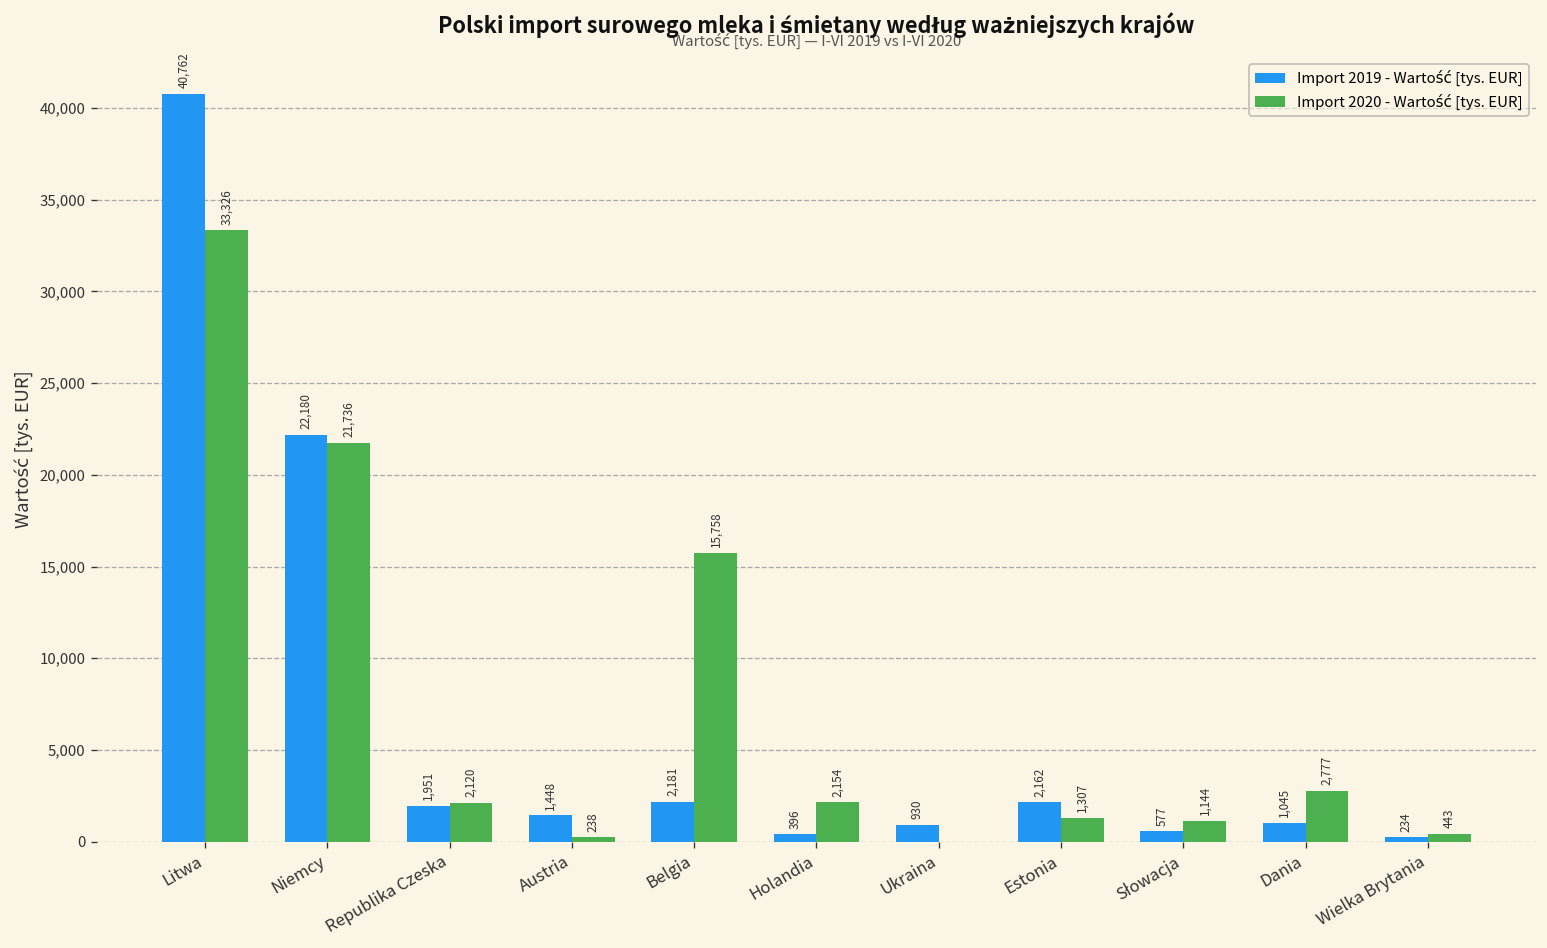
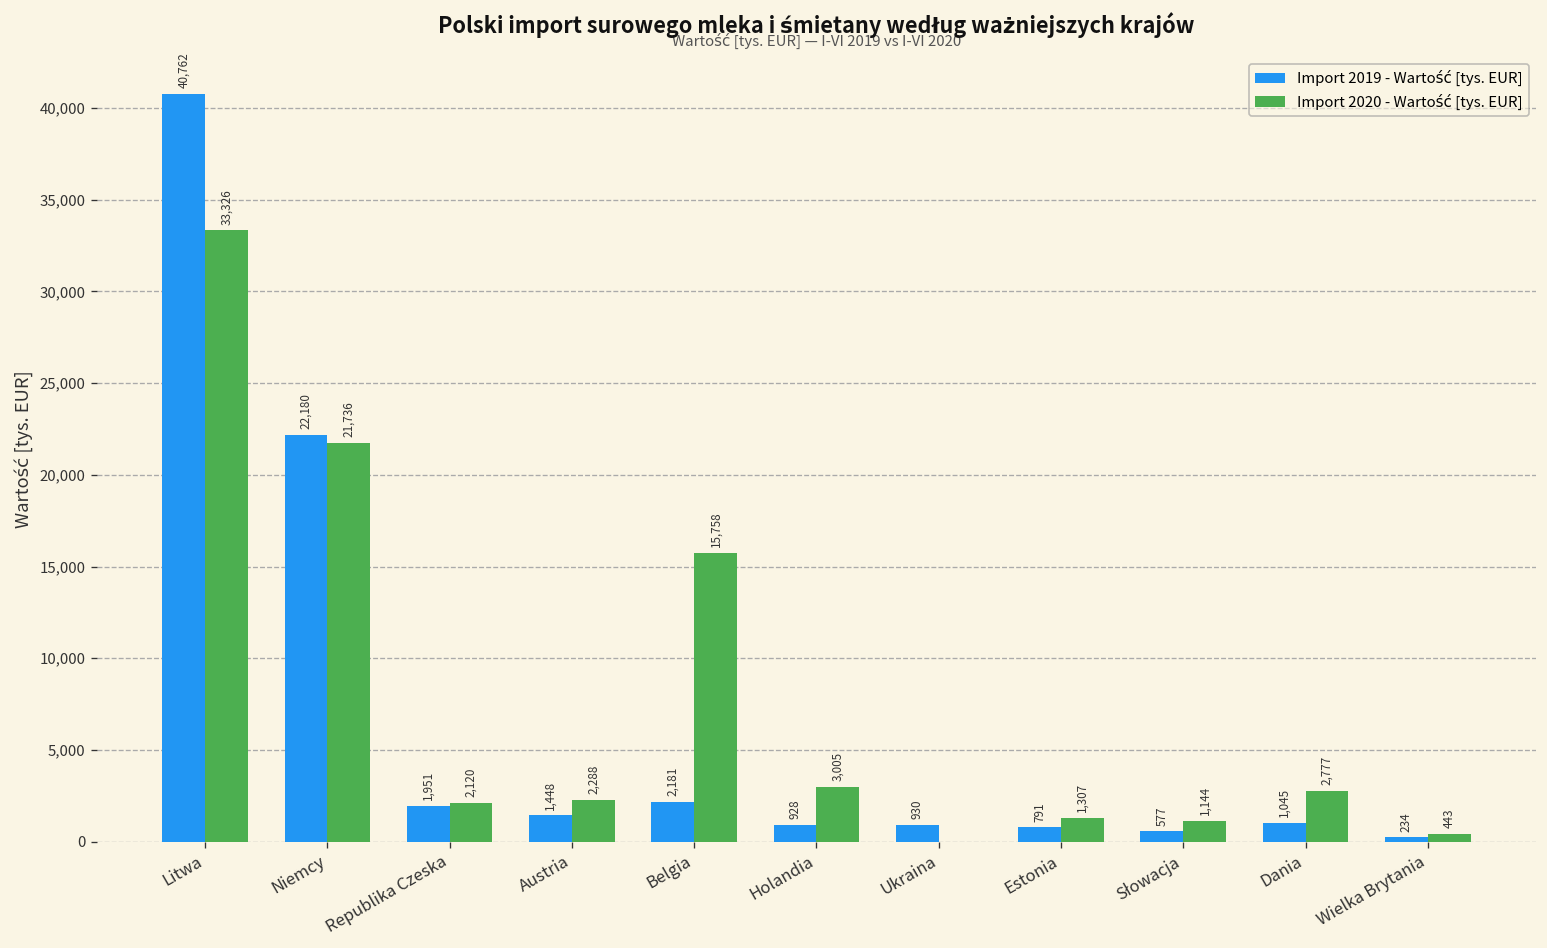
Import 2020 - Wartość [tys. EUR], Austria: 238 -> 2,288
Import 2019 - Wartość [tys. EUR], Holandia: 396 -> 928
Import 2020 - Wartość [tys. EUR], Holandia: 2,154 -> 3,005
Import 2019 - Wartość [tys. EUR], Estonia: 2,162 -> 791
